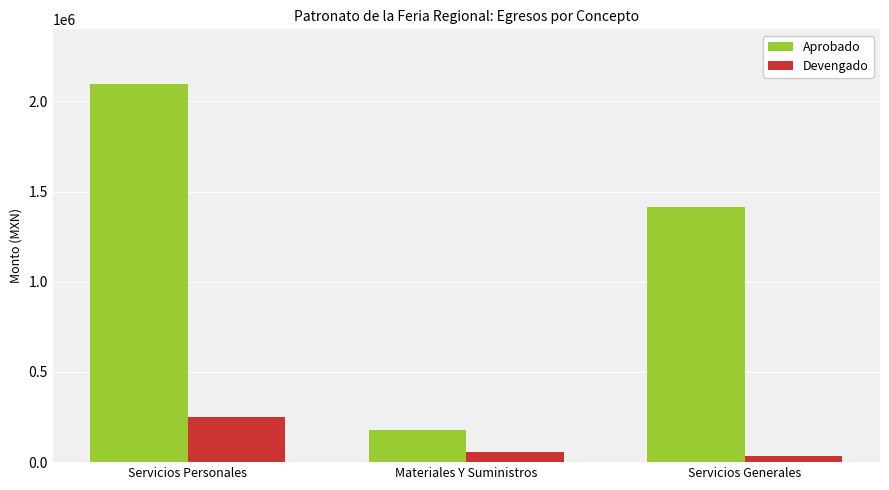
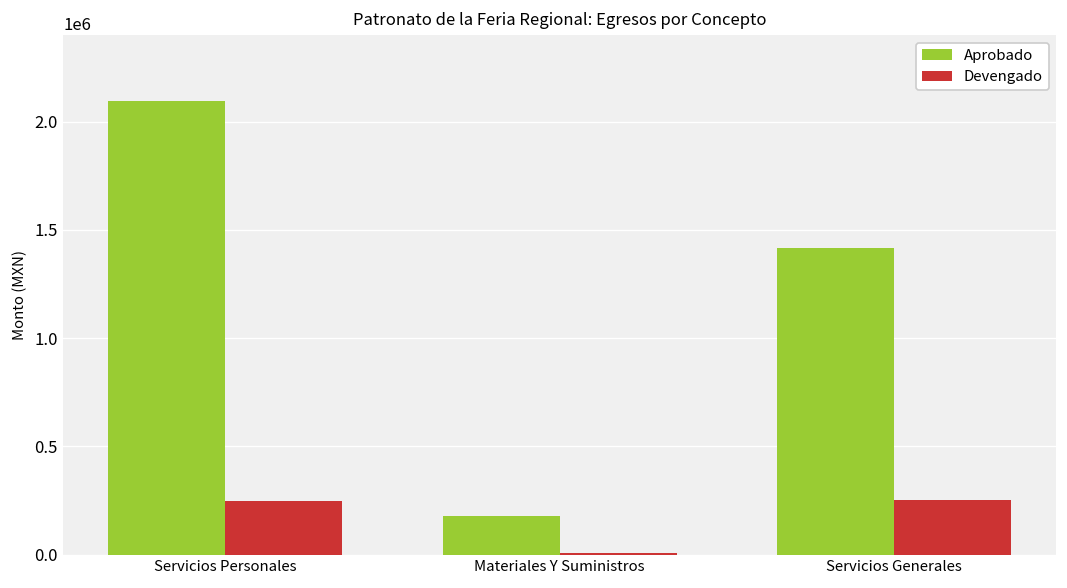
Devengado, Materiales Y Suministros: 50000 -> 10000
Devengado, Servicios Generales: 30000 -> 250000
